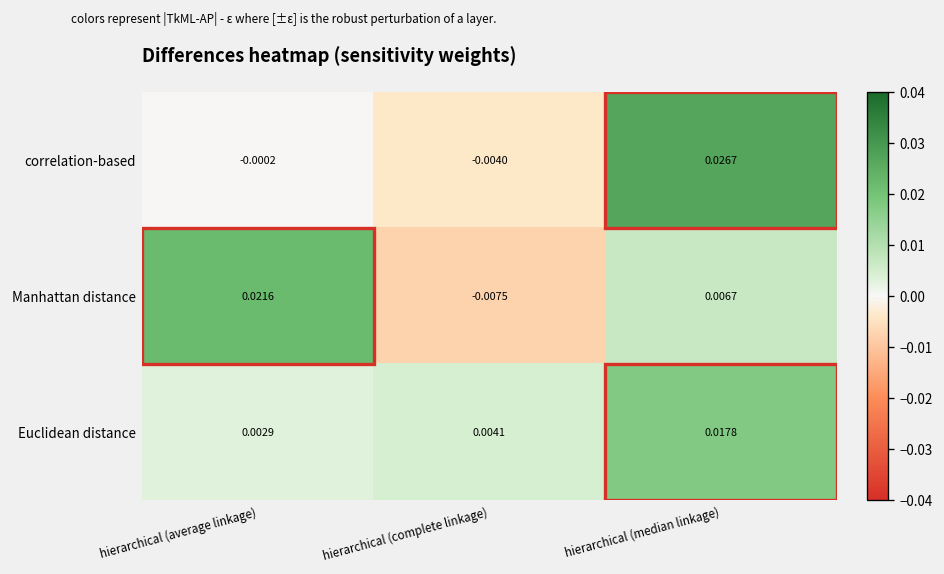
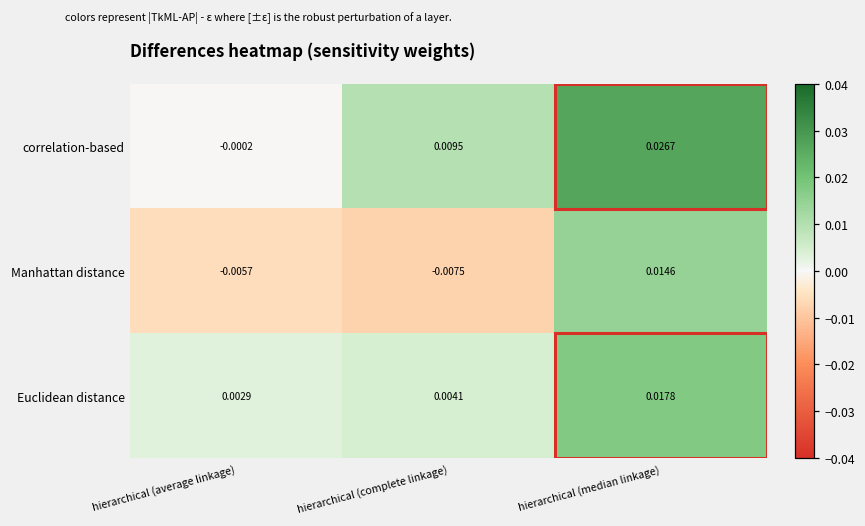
correlation-based, hierarchical (complete linkage): -0.0040 -> 0.0095
Manhattan distance, hierarchical (average linkage): 0.0216 -> -0.0057
Manhattan distance, hierarchical (median linkage): 0.0067 -> 0.0146
